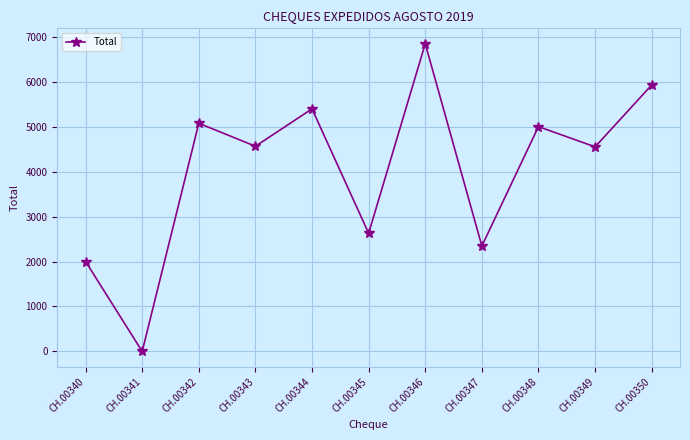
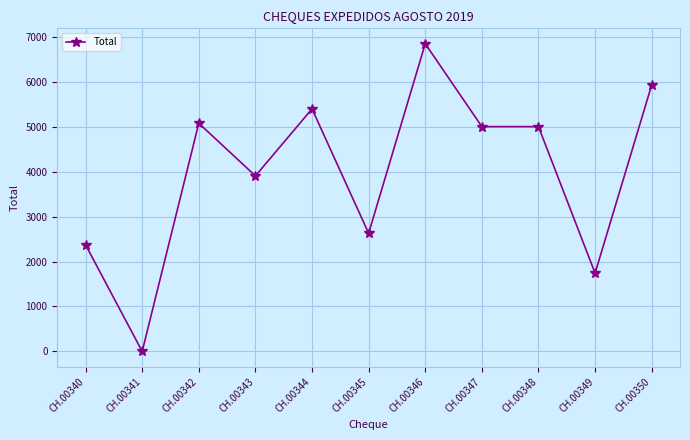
CH.00340: 2000 -> 2400
CH.00343: 4600 -> 3900
CH.00347: 2300 -> 5000
CH.00349: 4600 -> 1700
